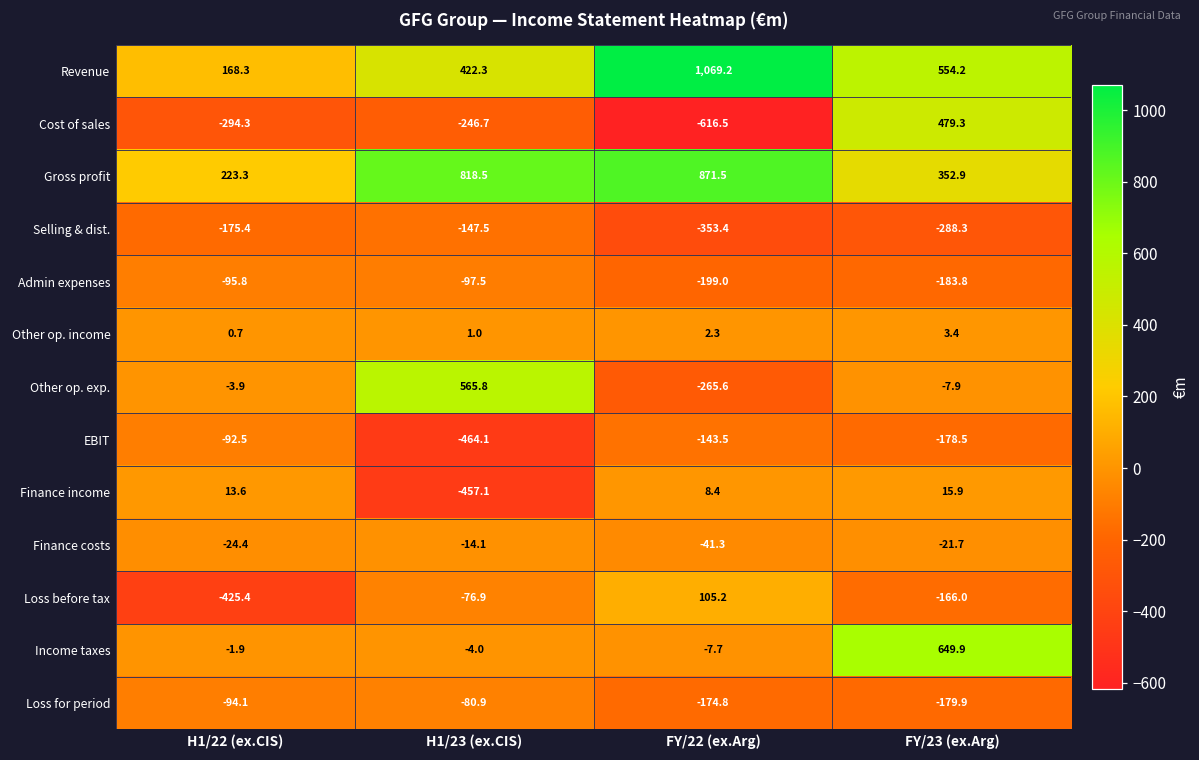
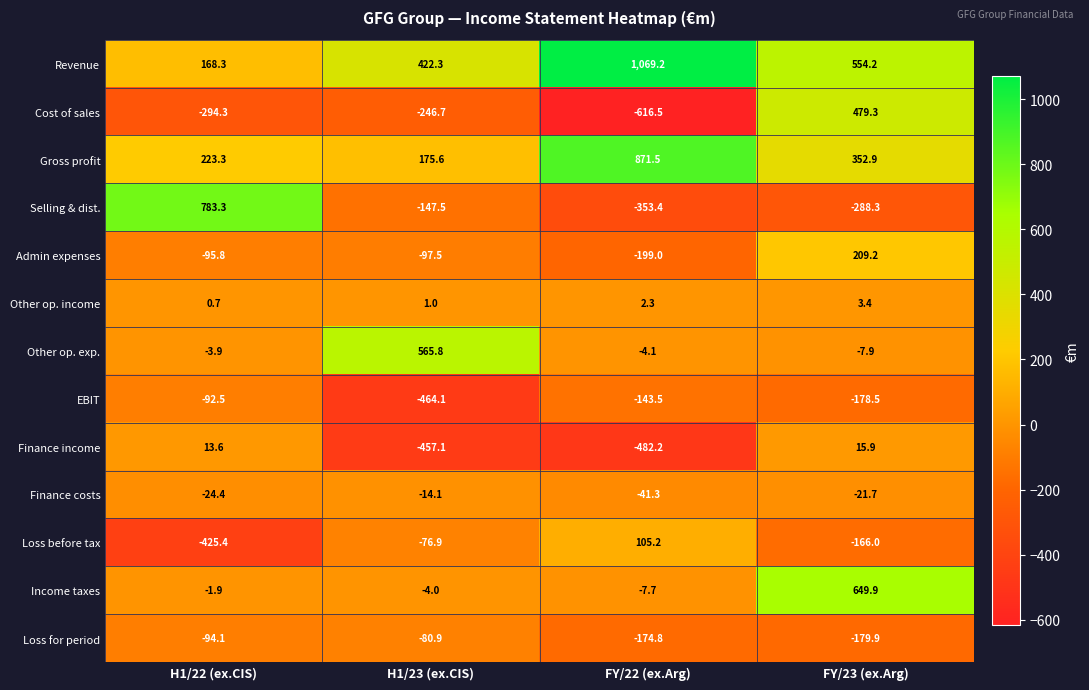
Gross profit, H1/23 (ex.CIS): 818.5 -> 175.6
Selling & dist., H1/22 (ex.CIS): -175.4 -> 783.3
Admin expenses, FY/23 (ex.Arg): -183.8 -> 209.2
Other op. exp., FY/22 (ex.Arg): -265.6 -> -4.1
Finance income, FY/22 (ex.Arg): 8.4 -> -482.2
